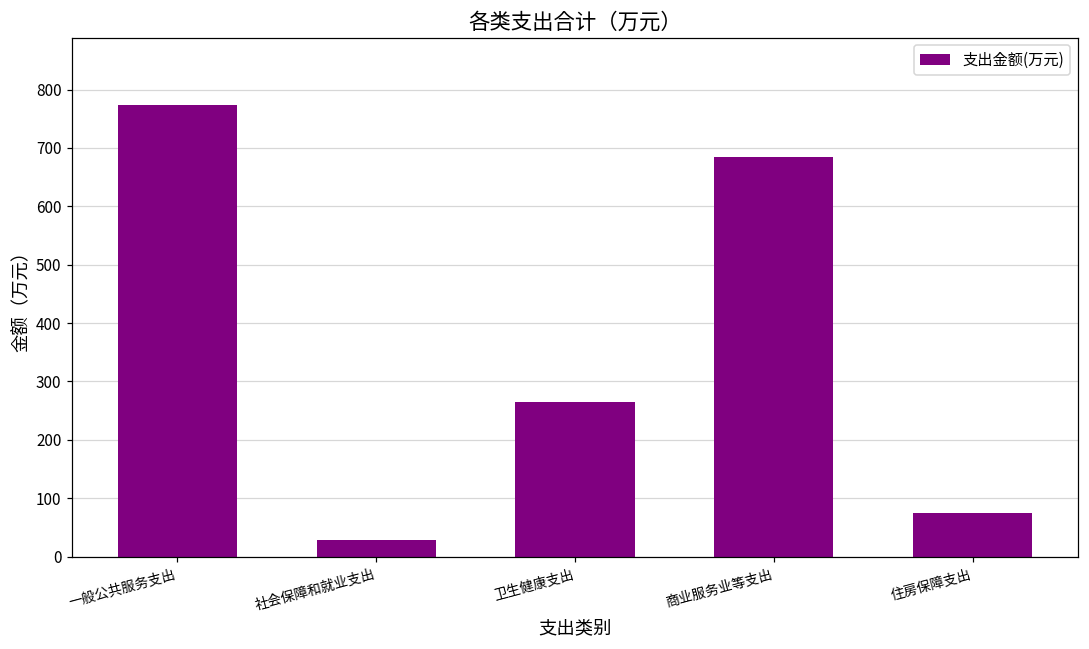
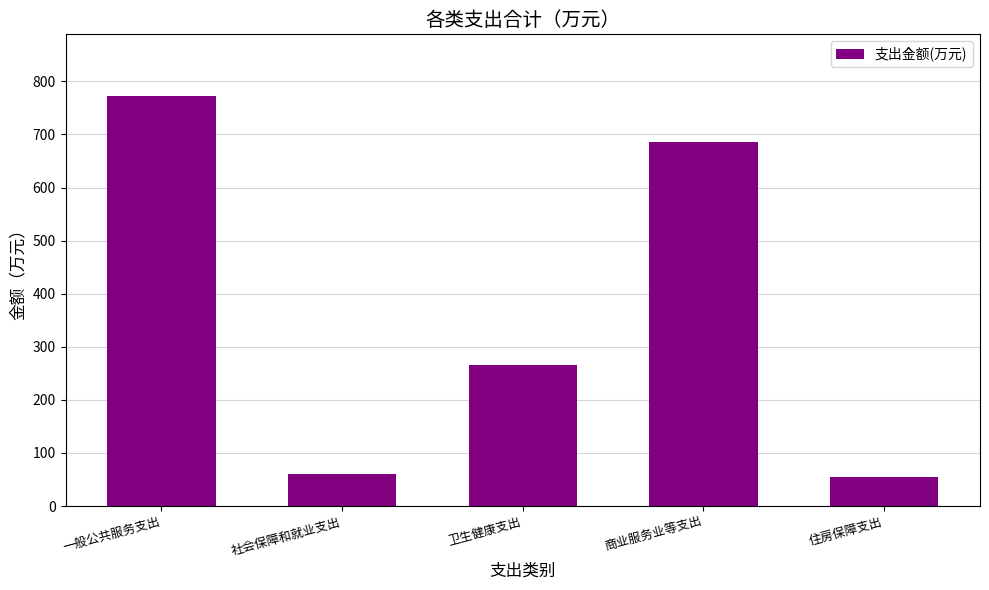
社会保障和就业支出: 30 -> 60
住房保障支出: 70 -> 60
